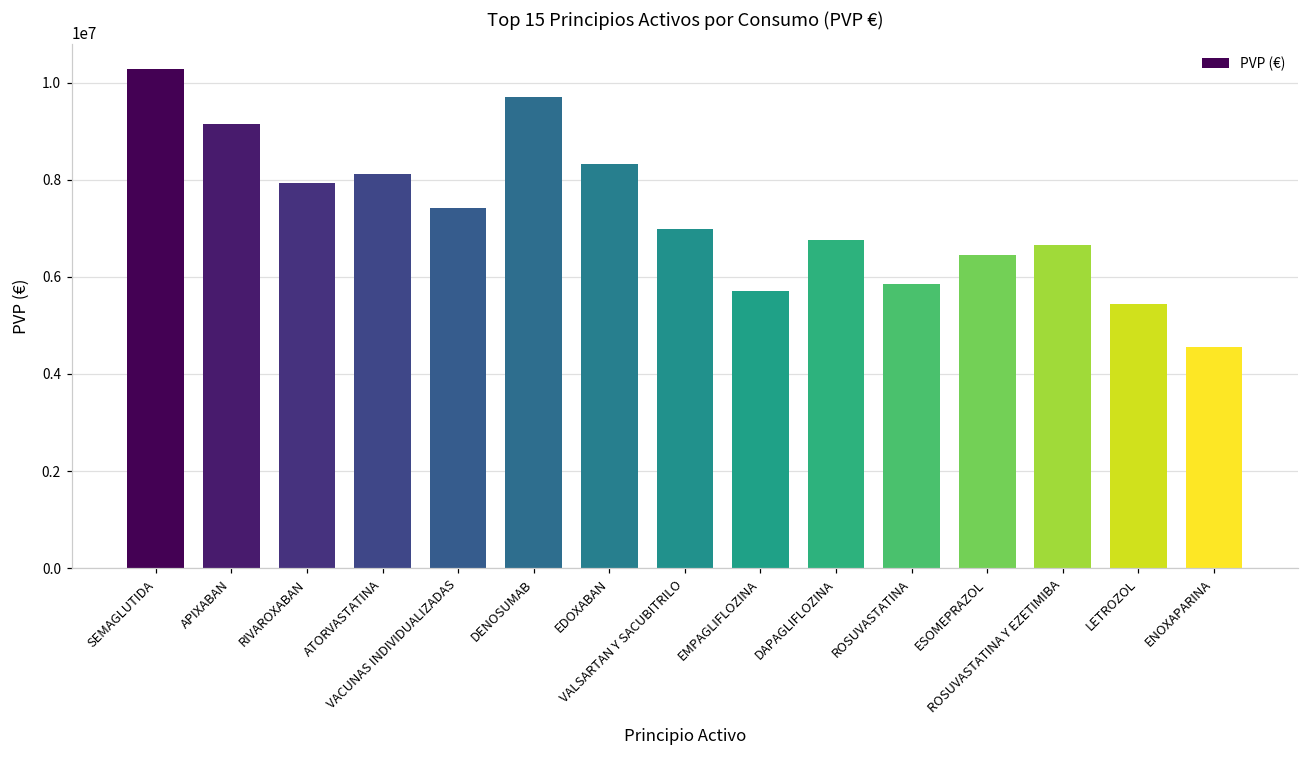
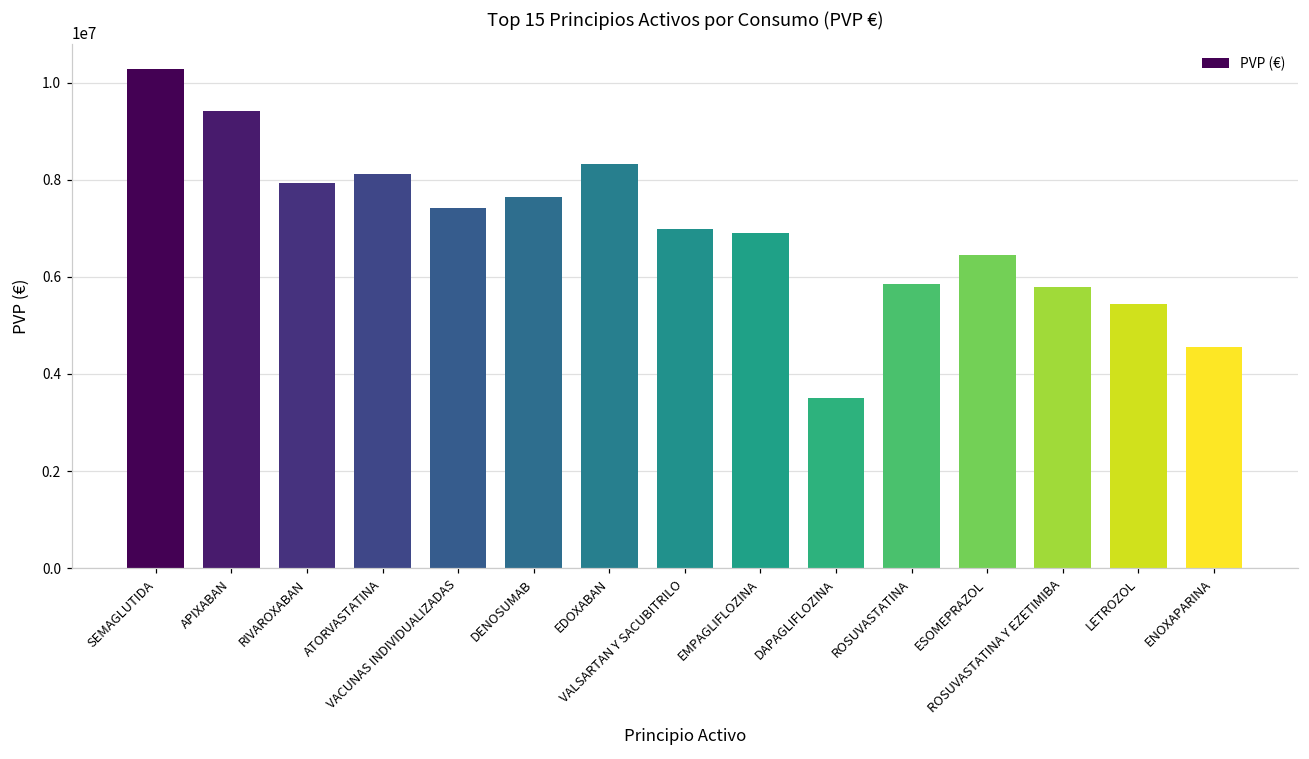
APIXABAN: 9100000 -> 9400000
DENOSUMAB: 9700000 -> 7700000
EMPAGLIFLOZINA: 5700000 -> 6900000
DAPAGLIFLOZINA: 6800000 -> 3500000
ROSUVASTATINA Y EZETIMIBA: 6700000 -> 5800000
